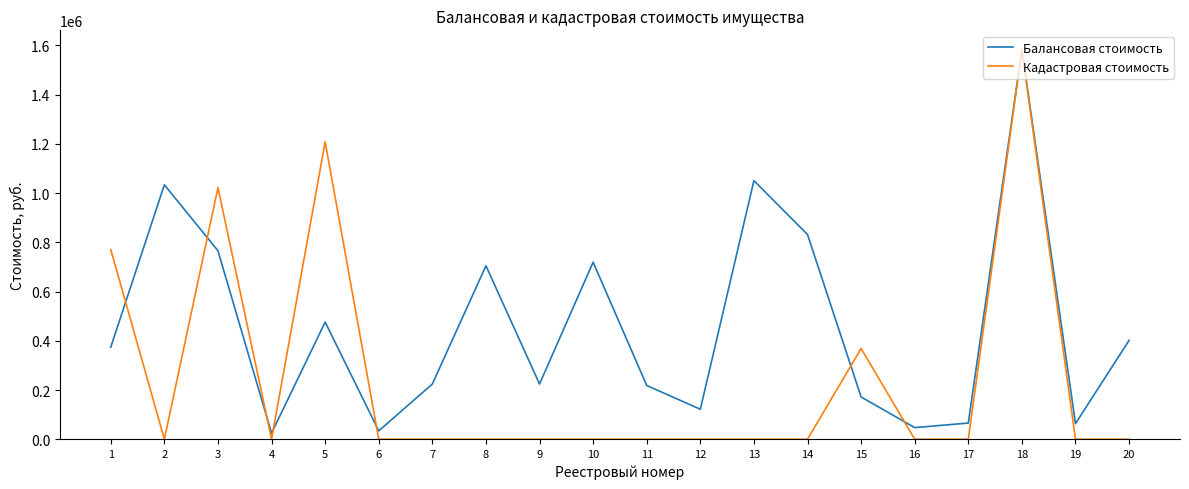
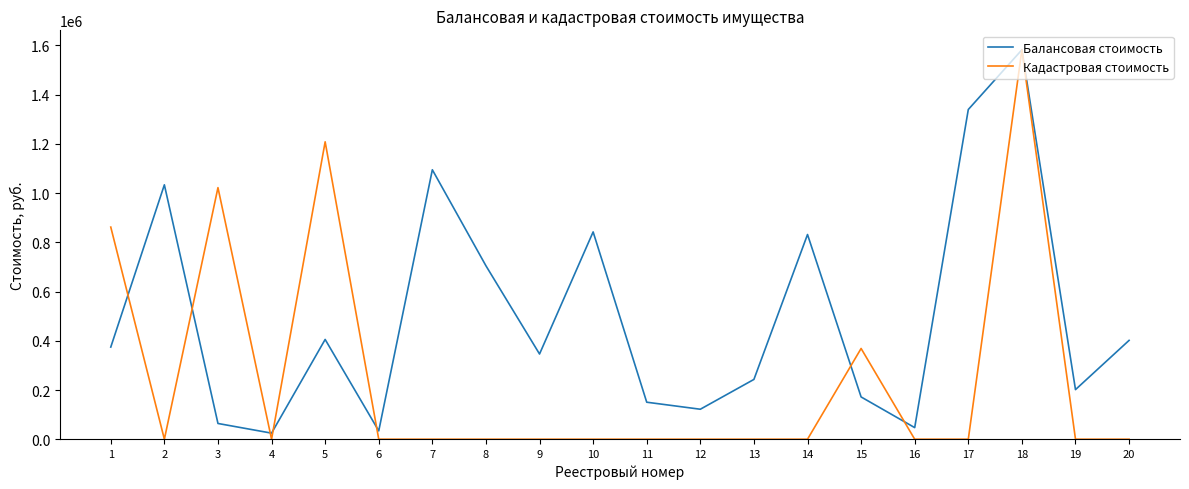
Кадастровая стоимость, 1: 770000 -> 860000
Балансовая стоимость, 3: 770000 -> 60000
Балансовая стоимость, 5: 480000 -> 410000
Балансовая стоимость, 7: 220000 -> 1090000
Балансовая стоимость, 9: 220000 -> 350000
Балансовая стоимость, 10: 720000 -> 840000
Балансовая стоимость, 11: 220000 -> 150000
Балансовая стоимость, 13: 1050000 -> 240000
Балансовая стоимость, 17: 70000 -> 1340000
Балансовая стоимость, 19: 60000 -> 200000
